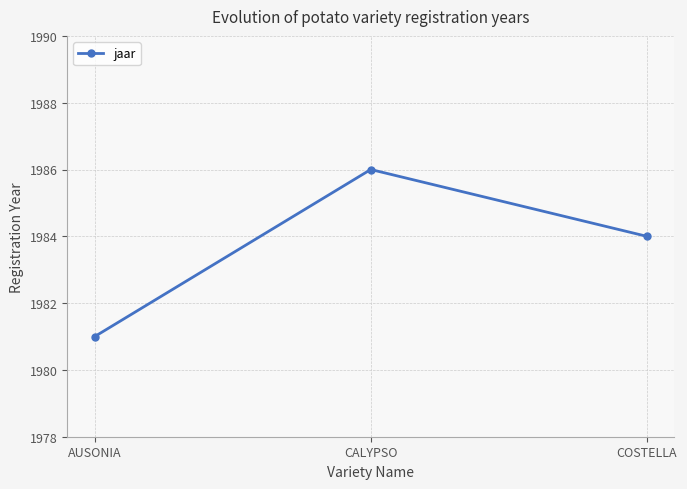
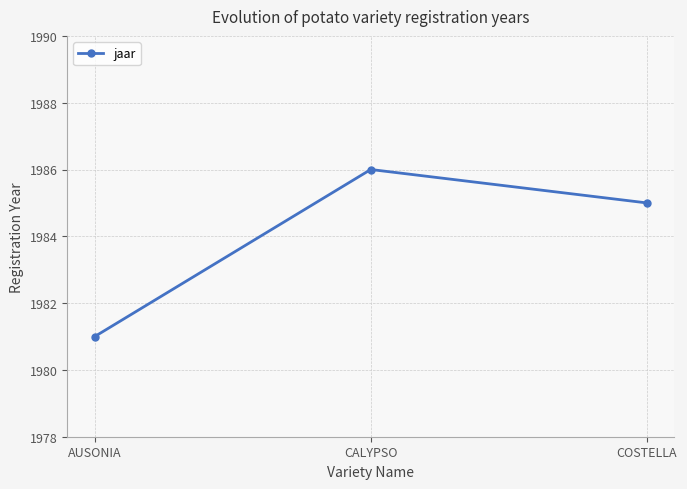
COSTELLA: 1984 -> 1985
